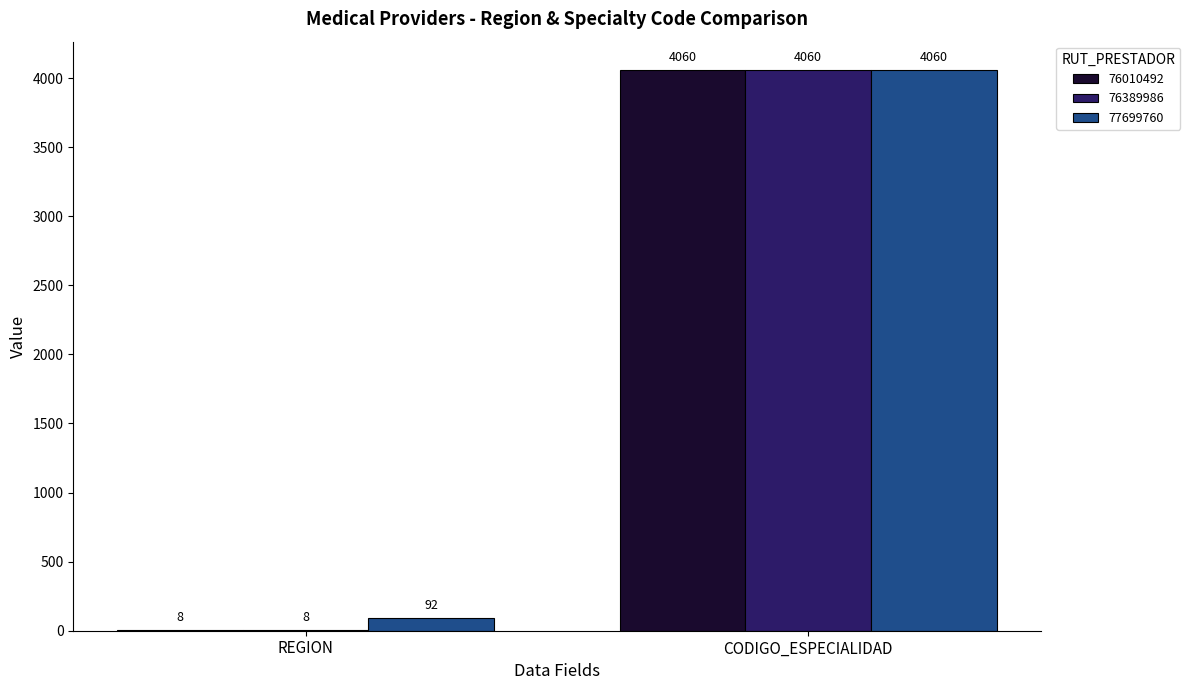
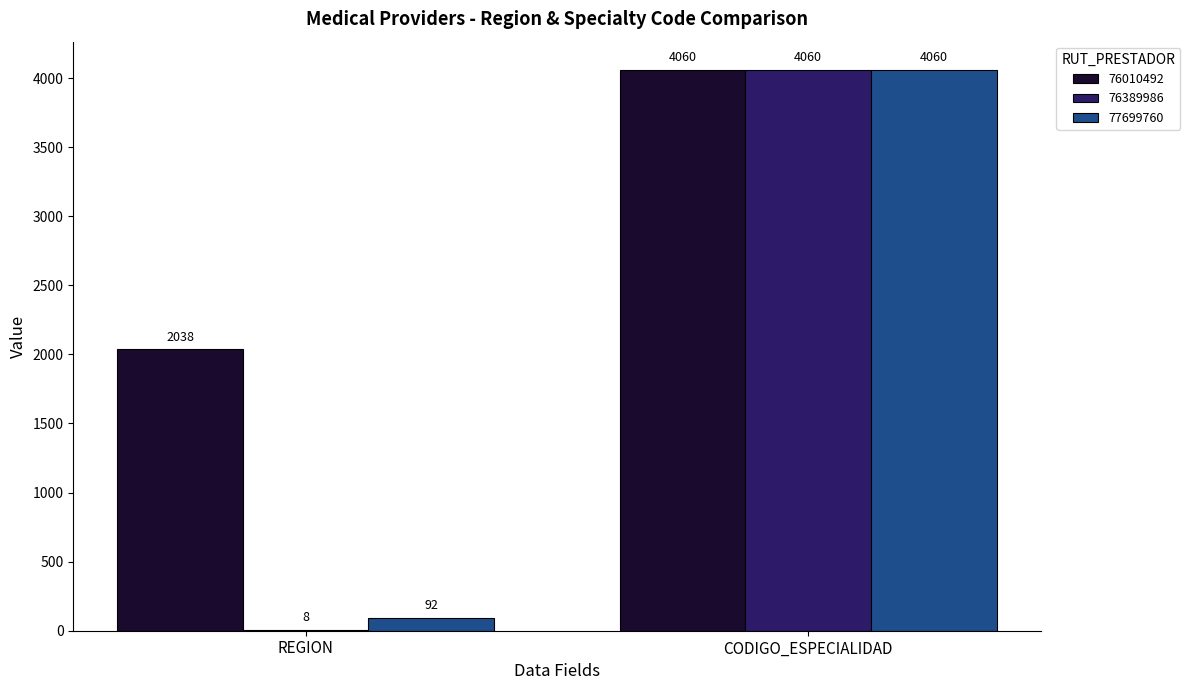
76010492, REGION: 8 -> 2038
